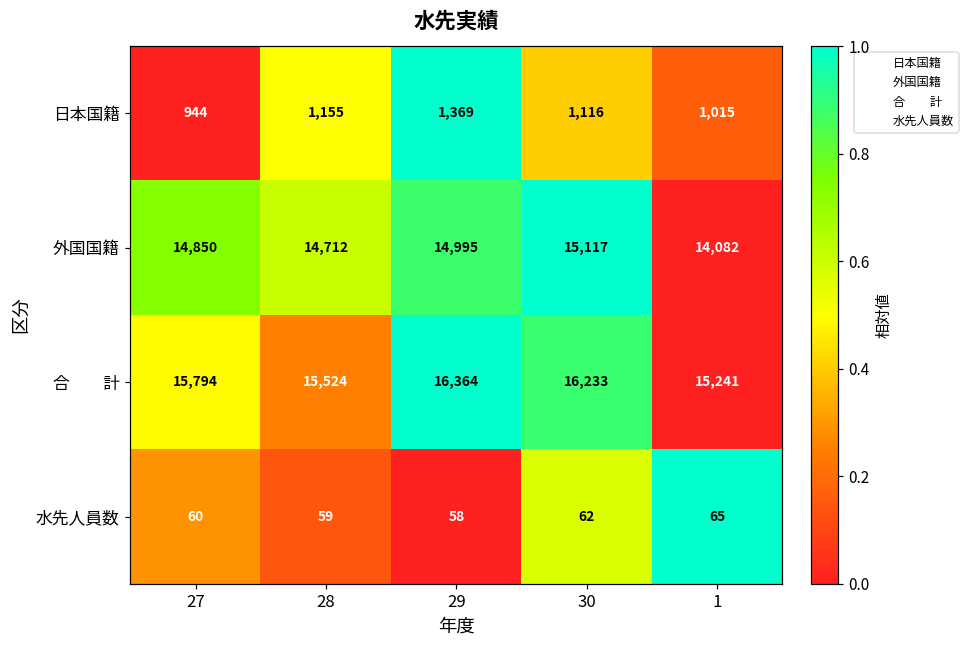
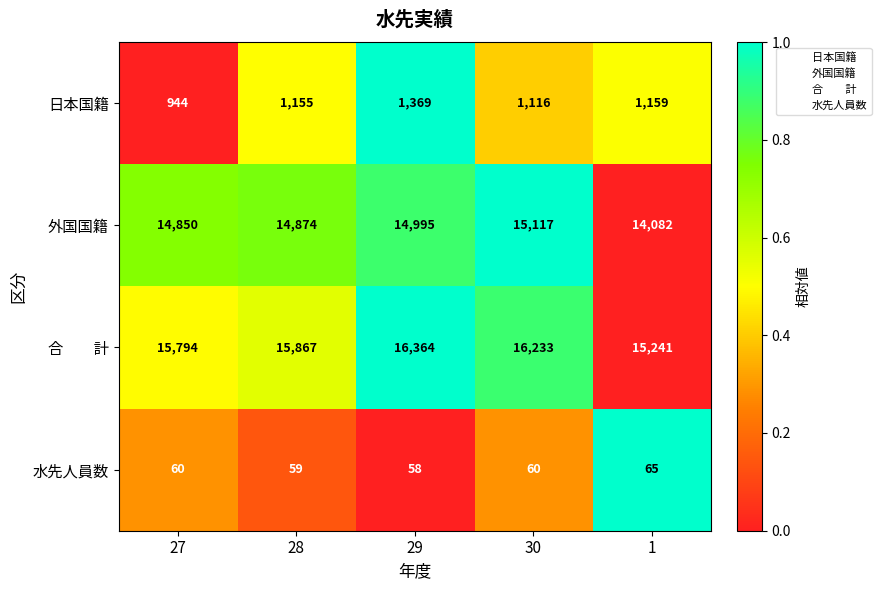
日本国籍, 1: 1,015 -> 1,159
外国国籍, 28: 14,712 -> 14,874
合 計, 28: 15,524 -> 15,867
水先人員数, 30: 62 -> 60
